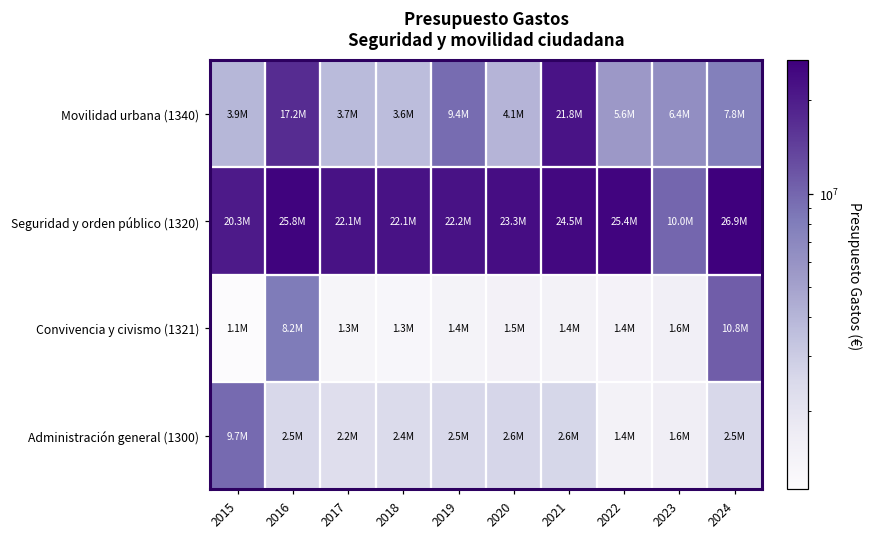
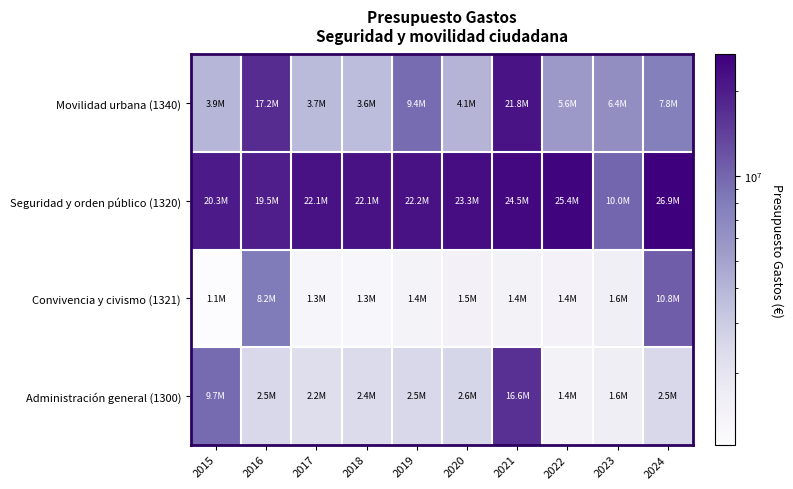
Seguridad y orden público (1320), 2016: 25.8M -> 19.5M
Administración general (1300), 2021: 2.6M -> 16.6M
